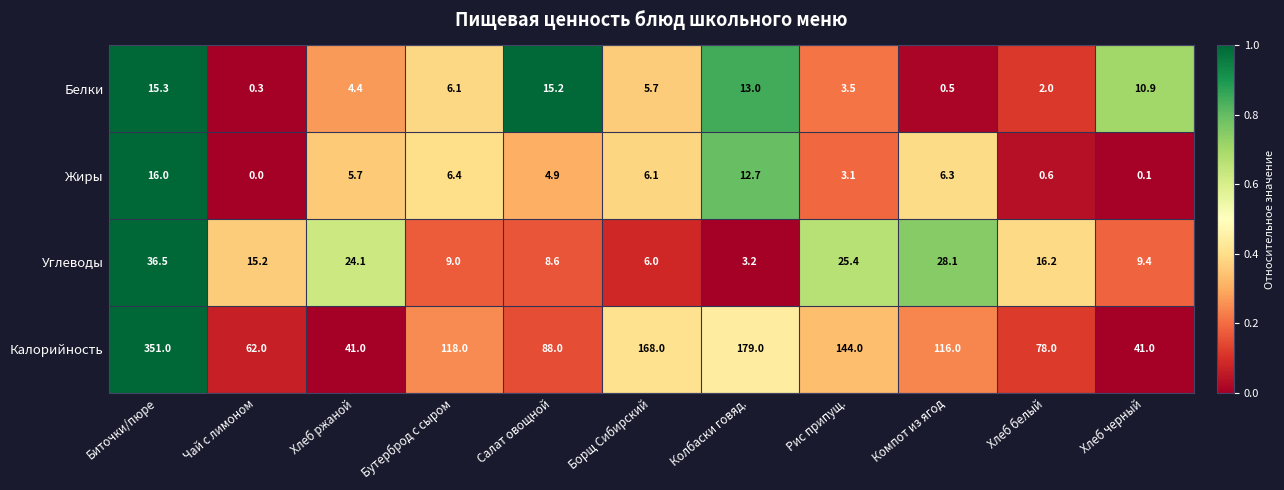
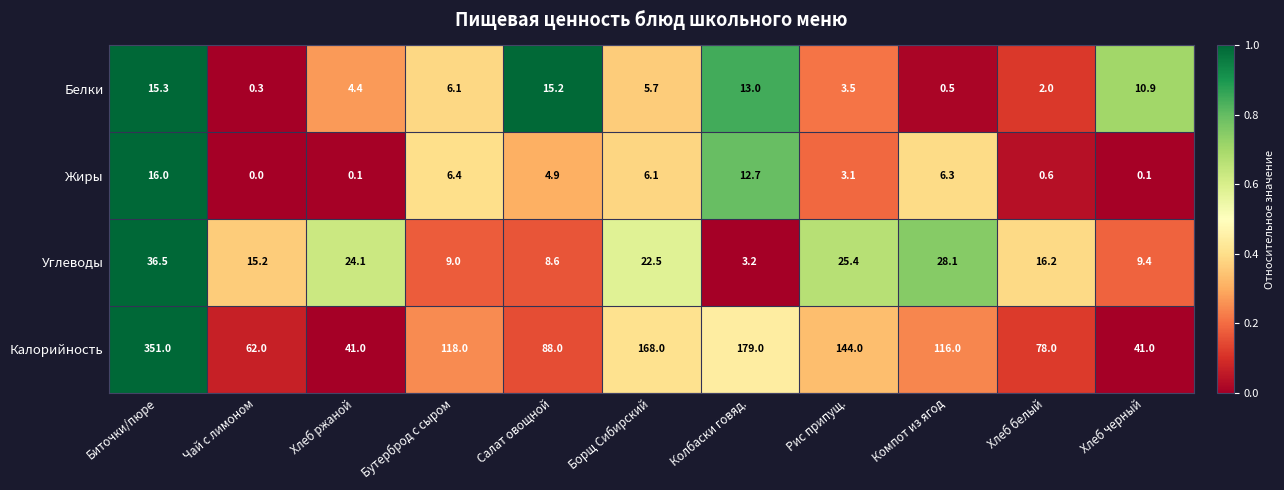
Жиры, Хлеб ржаной: 5.7 -> 0.1
Углеводы, Борщ Сибирский: 6.0 -> 22.5
